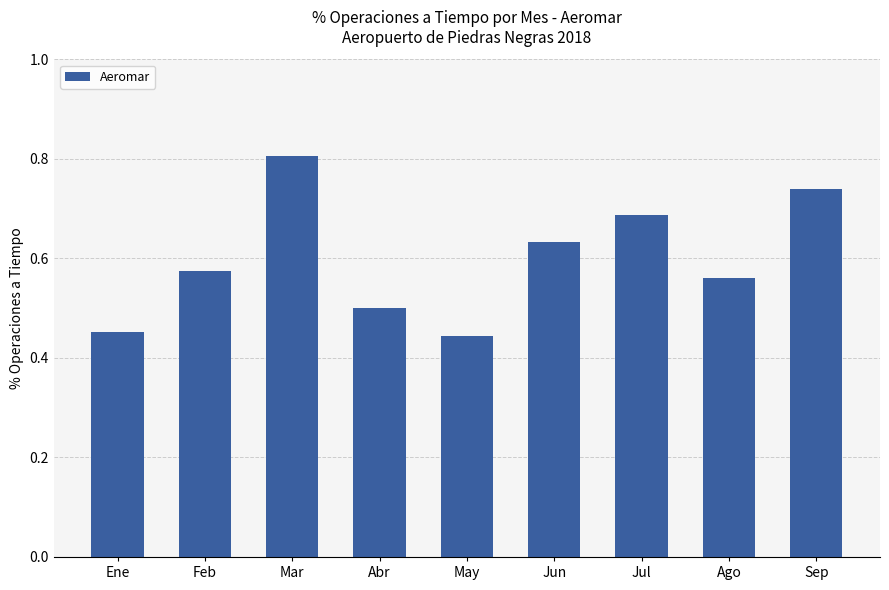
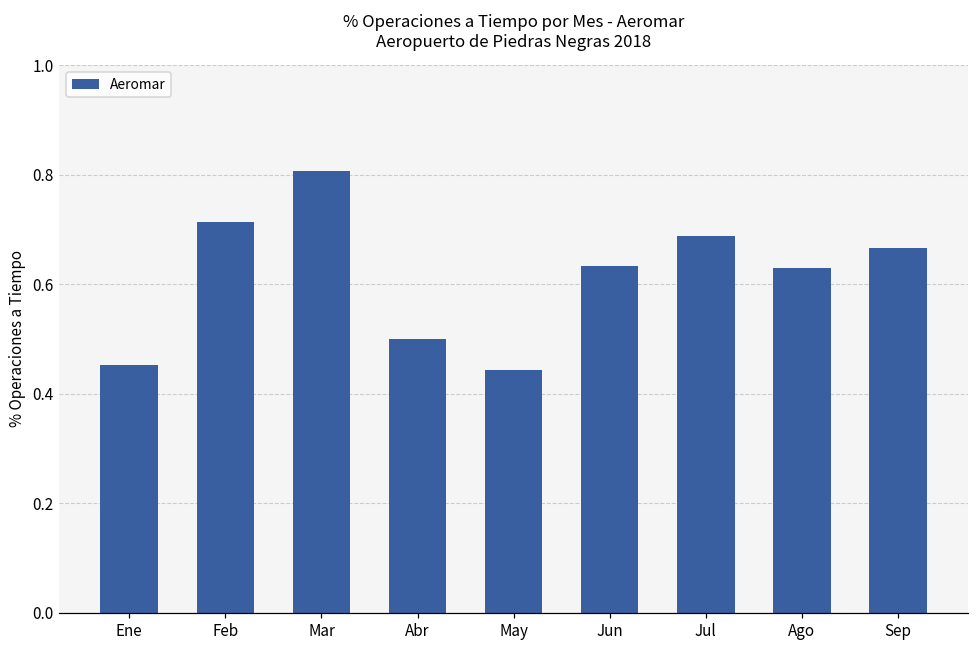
Feb: 0.57 -> 0.71
Ago: 0.56 -> 0.63
Sep: 0.74 -> 0.67
